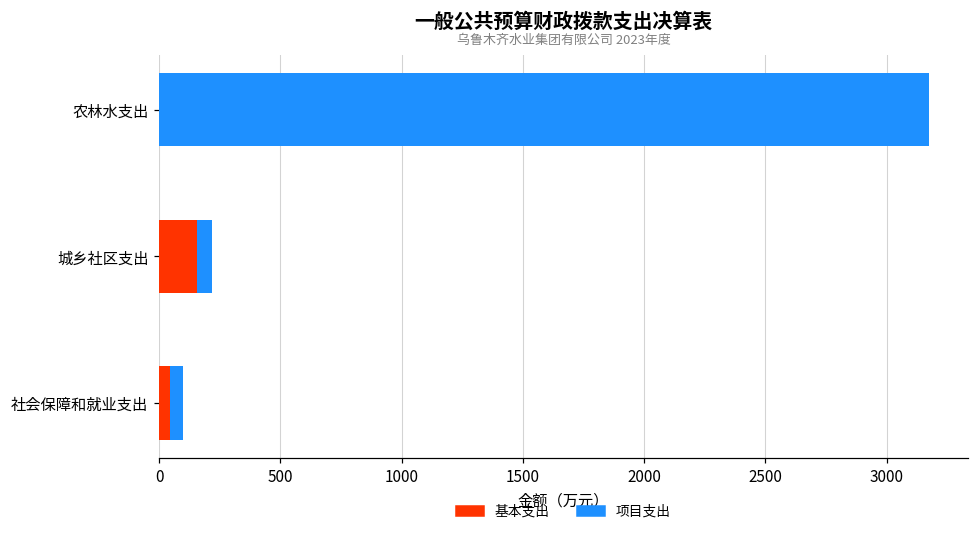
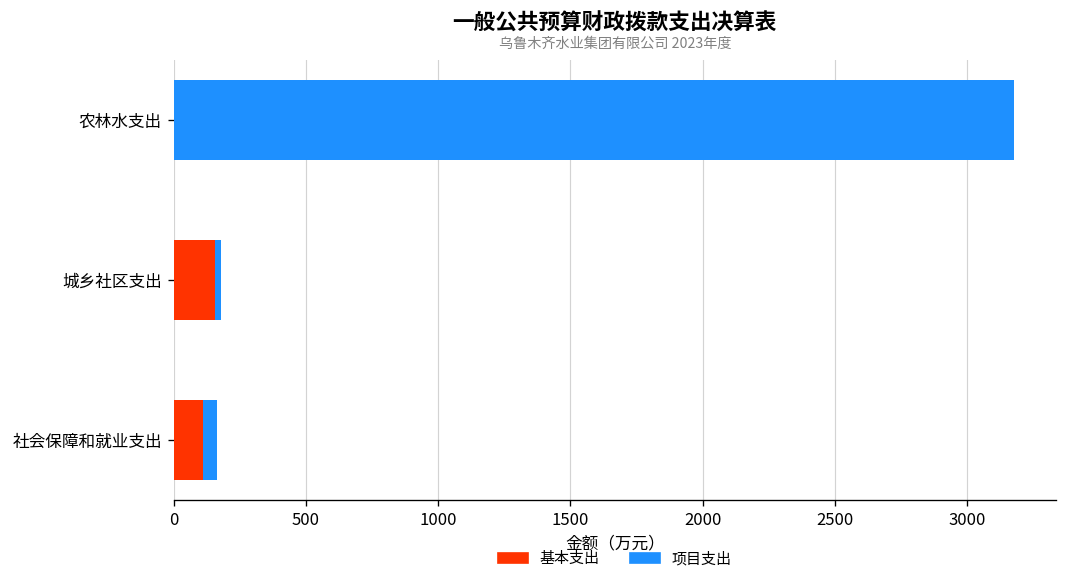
项目支出, 城乡社区支出: 60 -> 20
基本支出, 社会保障和就业支出: 50 -> 110
